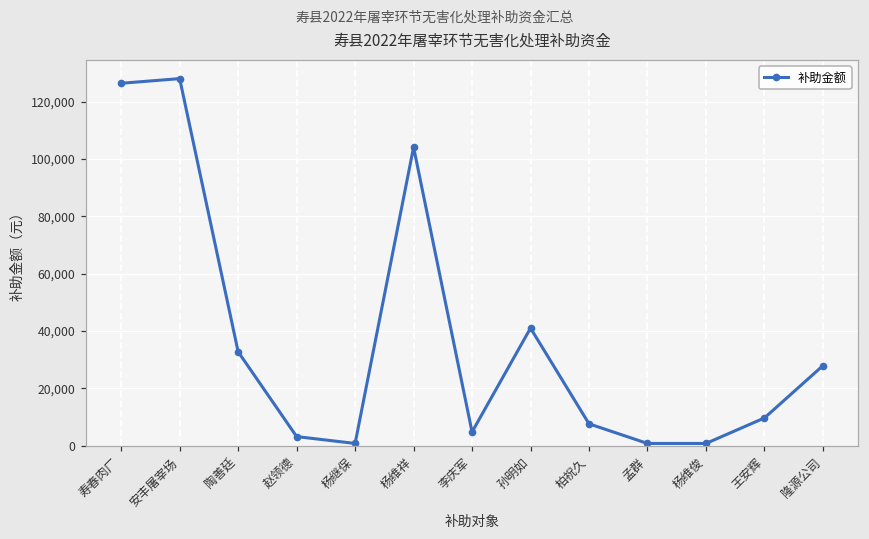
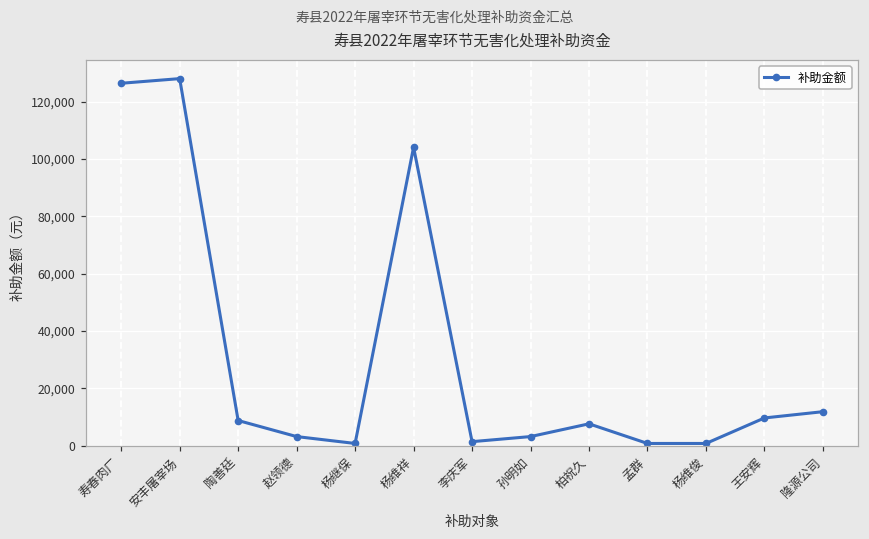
陶善廷: 33,000 -> 9,000
李庆军: 5,000 -> 1,000
孙明如: 41,000 -> 3,000
隆源公司: 28,000 -> 12,000
